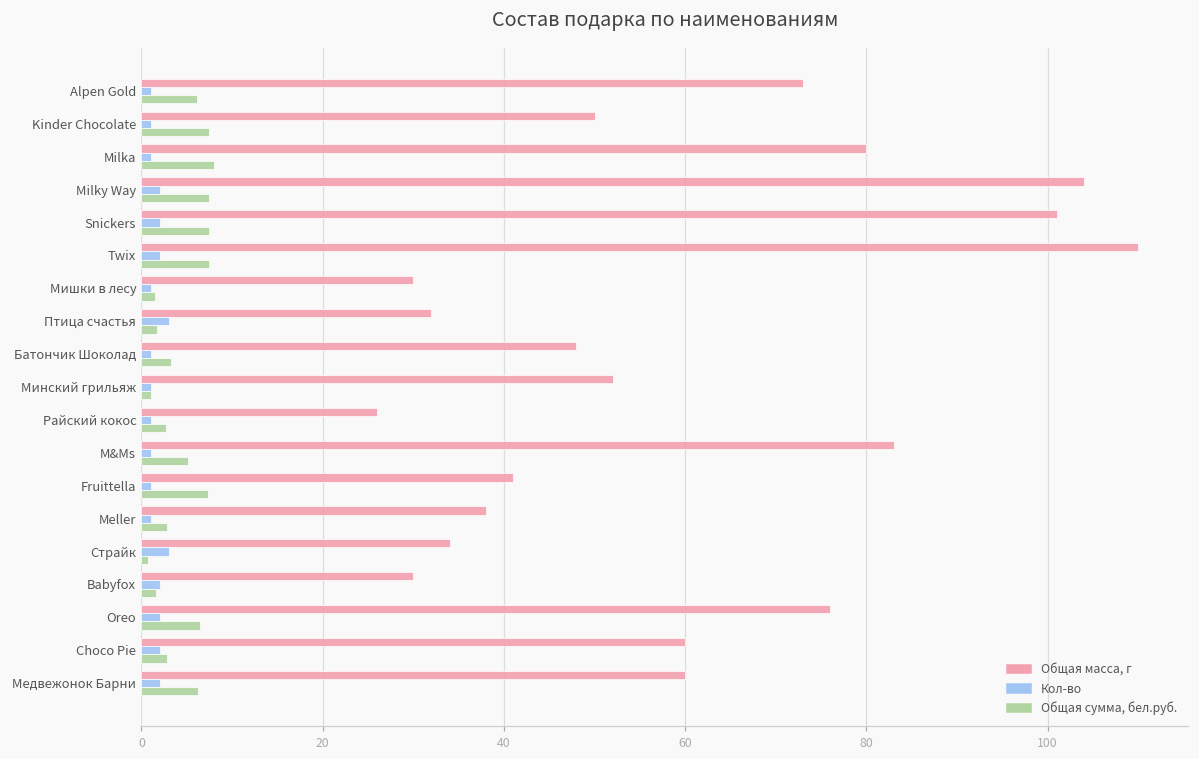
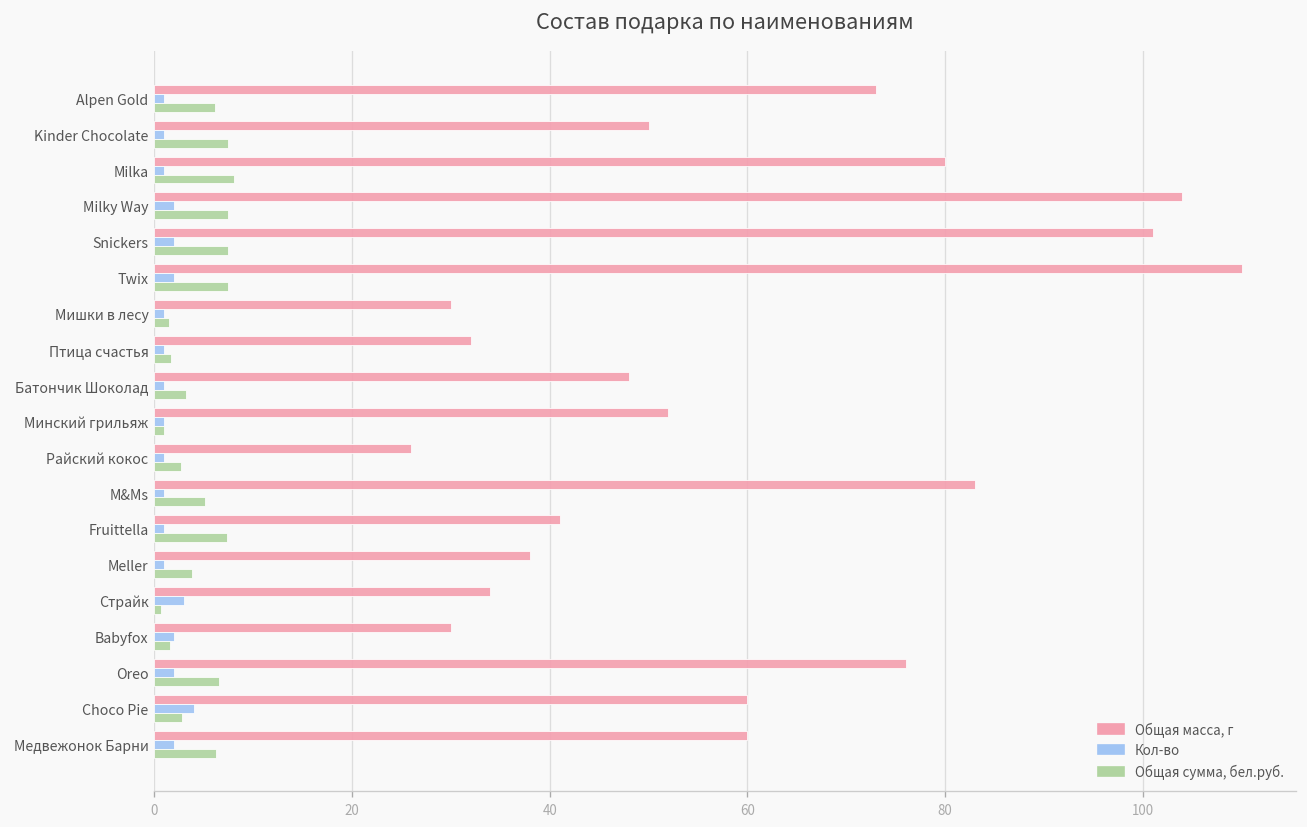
Кол-во, Птица счастья: 3 -> 1
Общая сумма, бел.руб., Meller: 3 -> 4
Кол-во, Choco Pie: 2 -> 4
